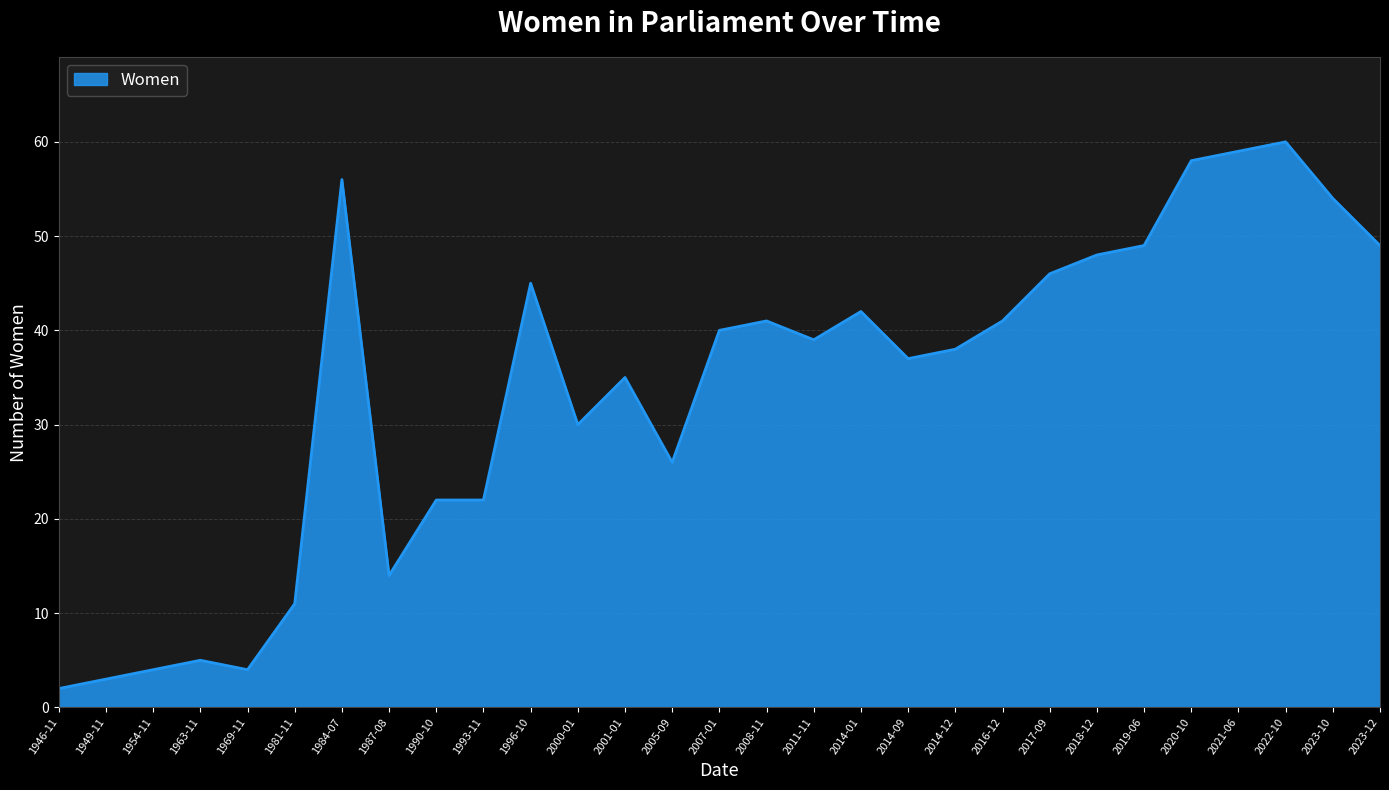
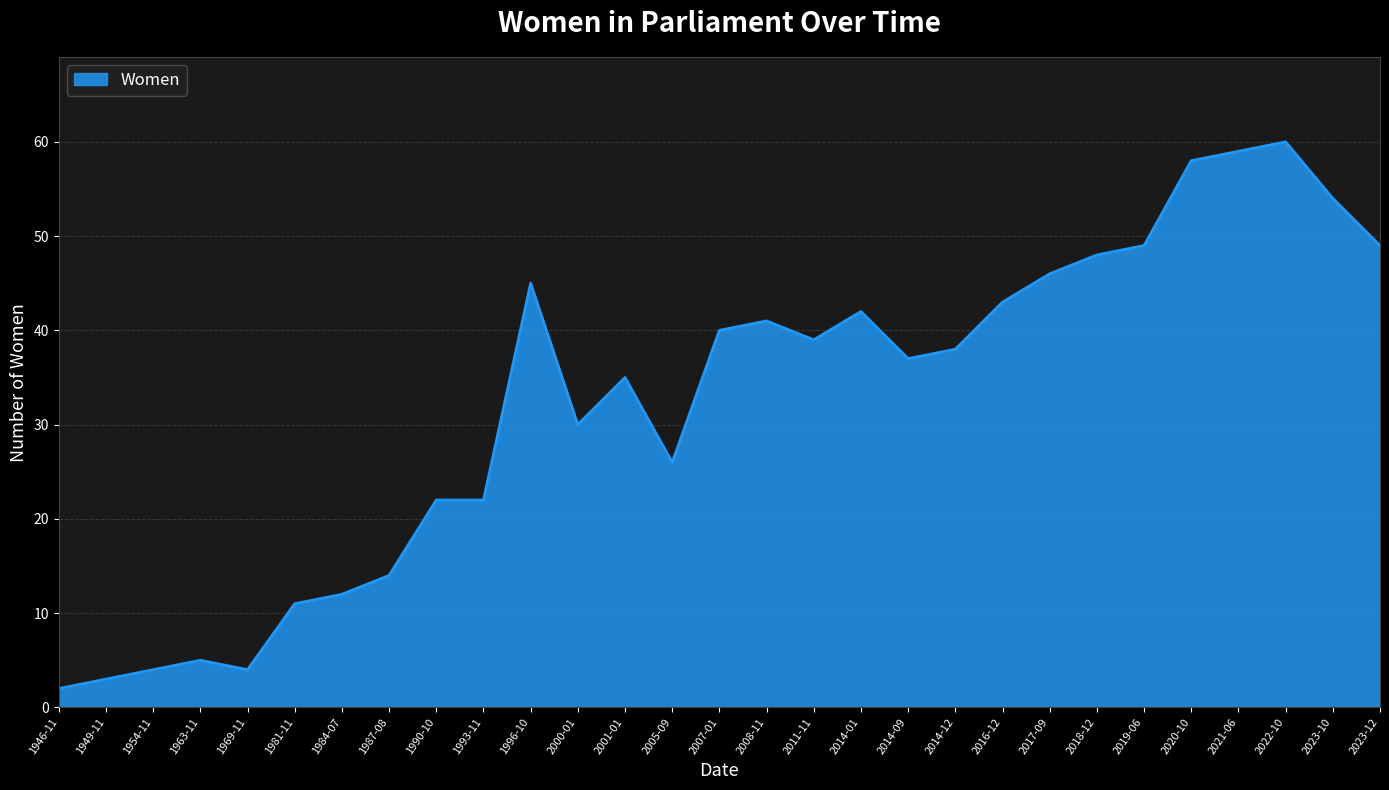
1984-07: 56 -> 12
2016-12: 41 -> 43
